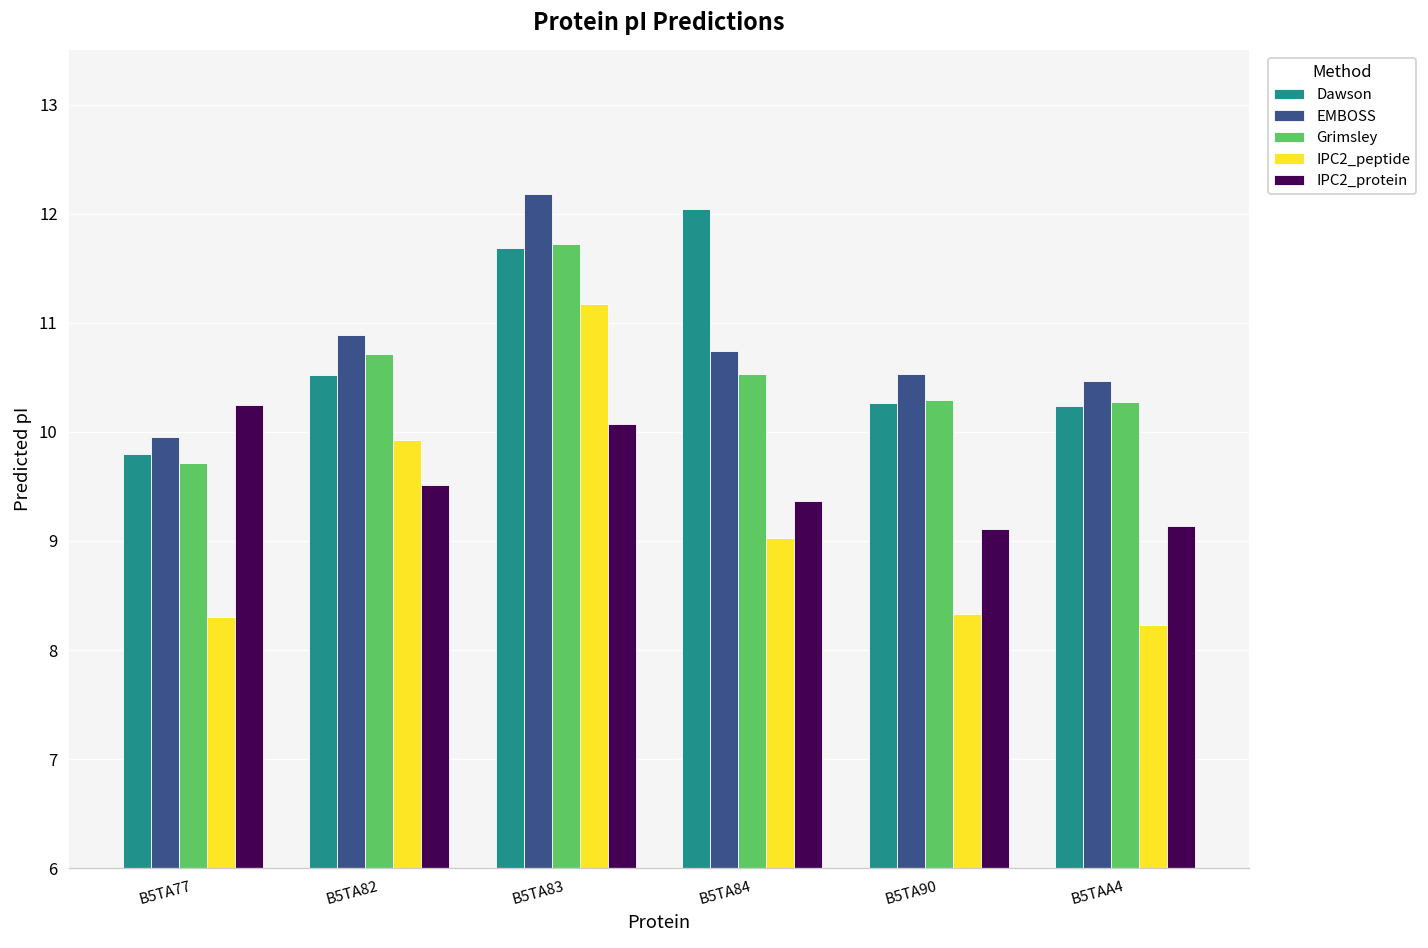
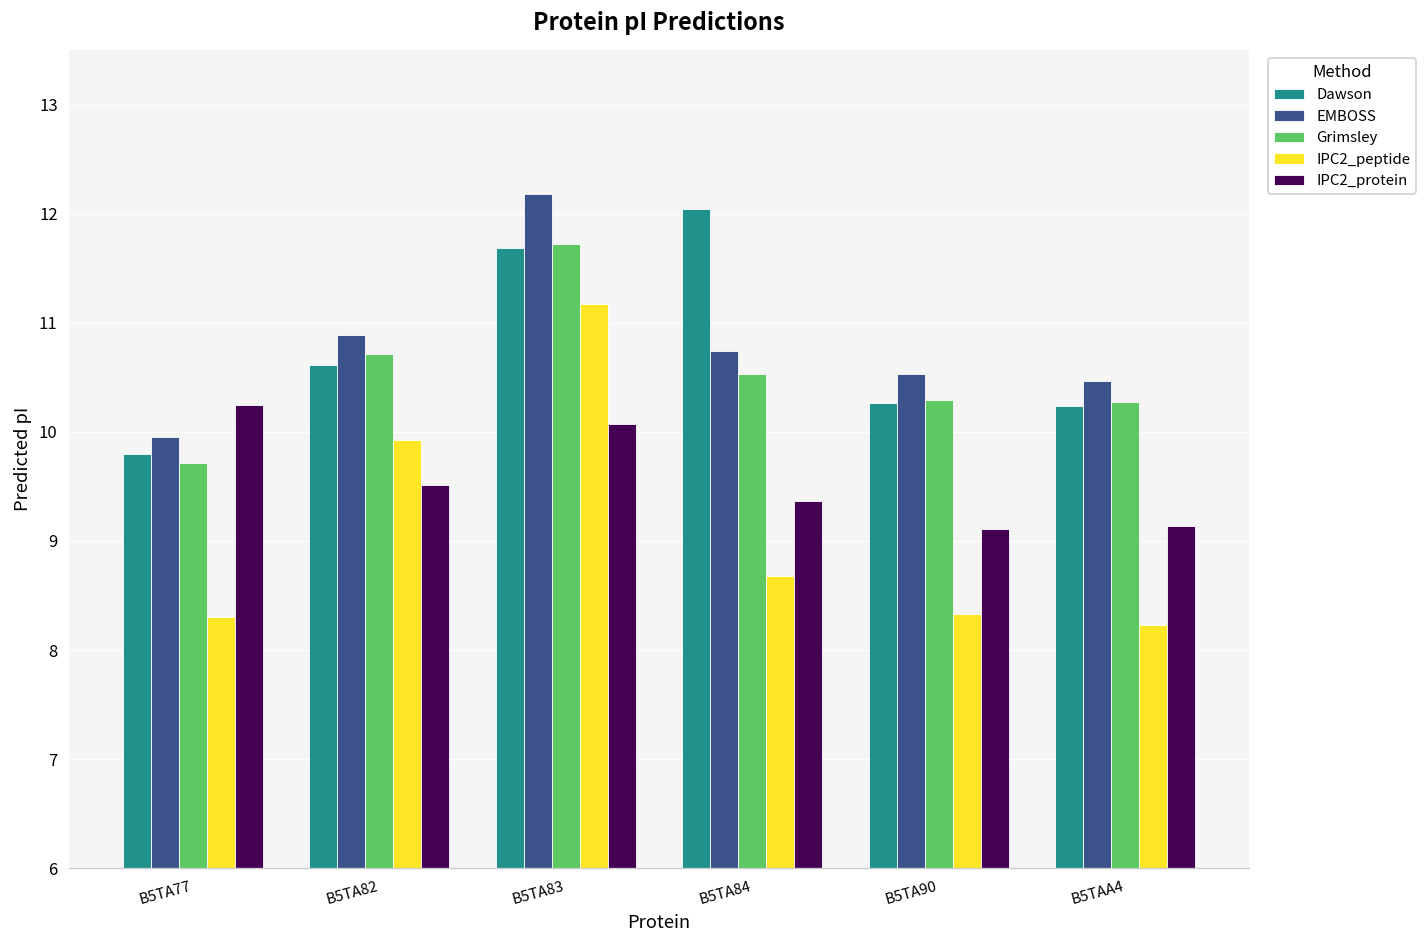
Dawson, B5TA82: 10.5 -> 10.6
IPC2_peptide, B5TA84: 9.0 -> 8.7
